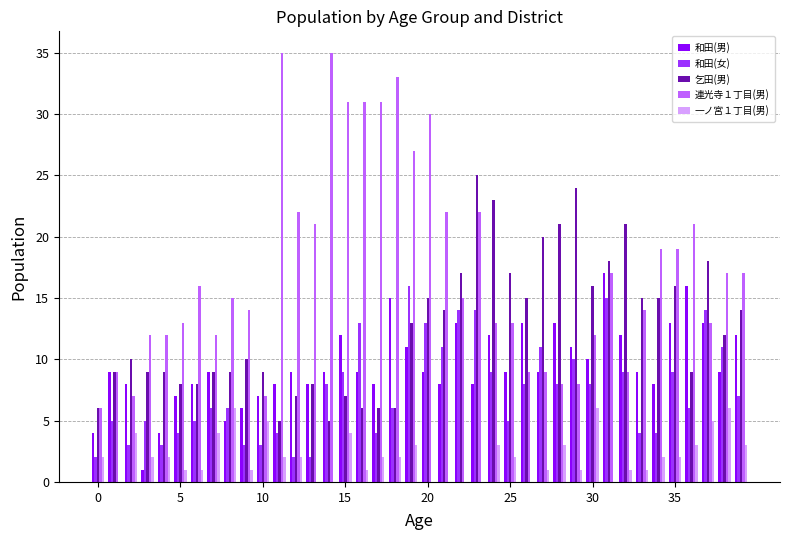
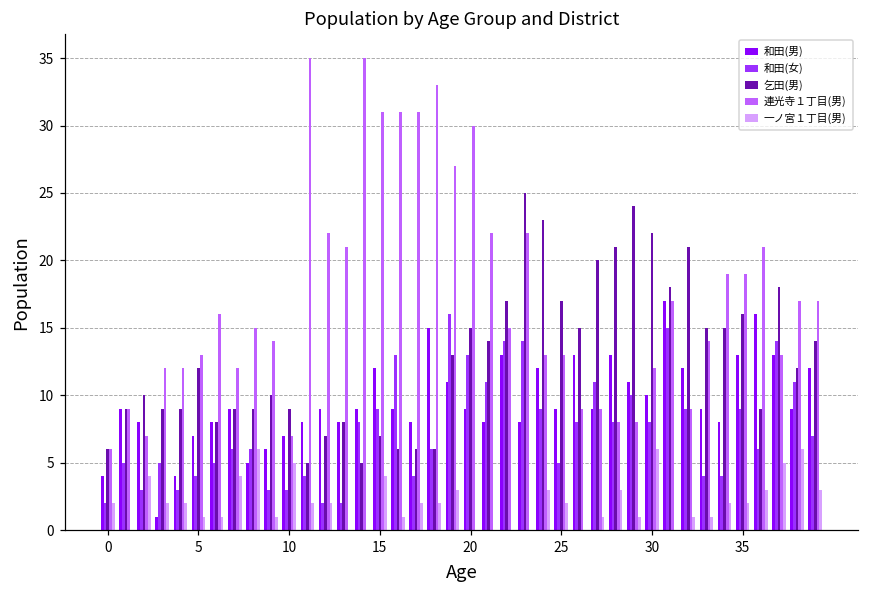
乞田(男), 5: 8 -> 12
乞田(男), 30: 16 -> 22
